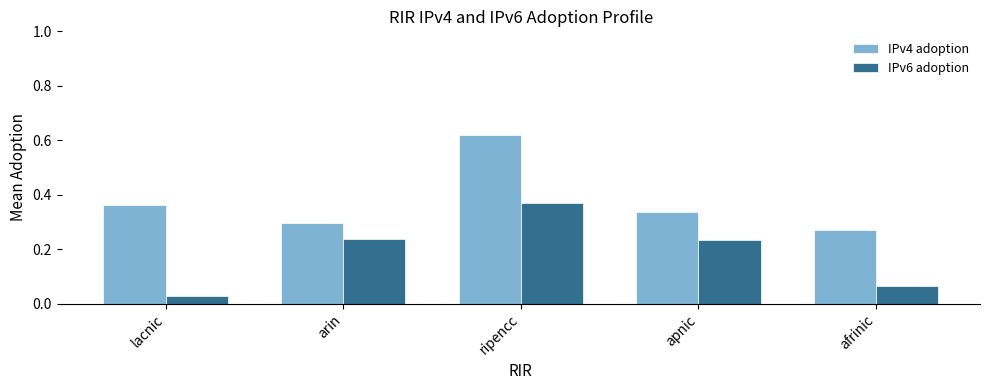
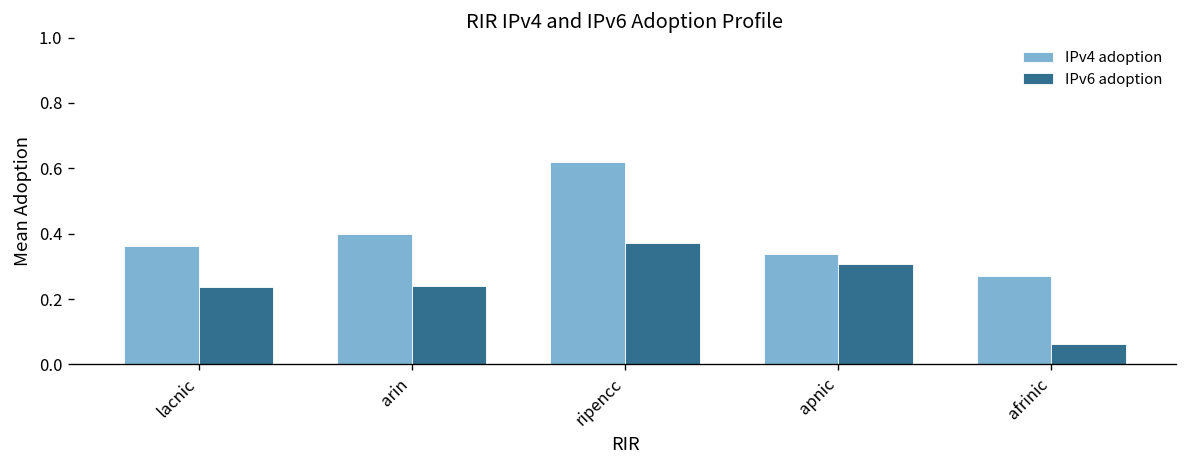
IPv6 adoption, lacnic: 0.03 -> 0.24
IPv4 adoption, arin: 0.30 -> 0.40
IPv6 adoption, apnic: 0.23 -> 0.31
